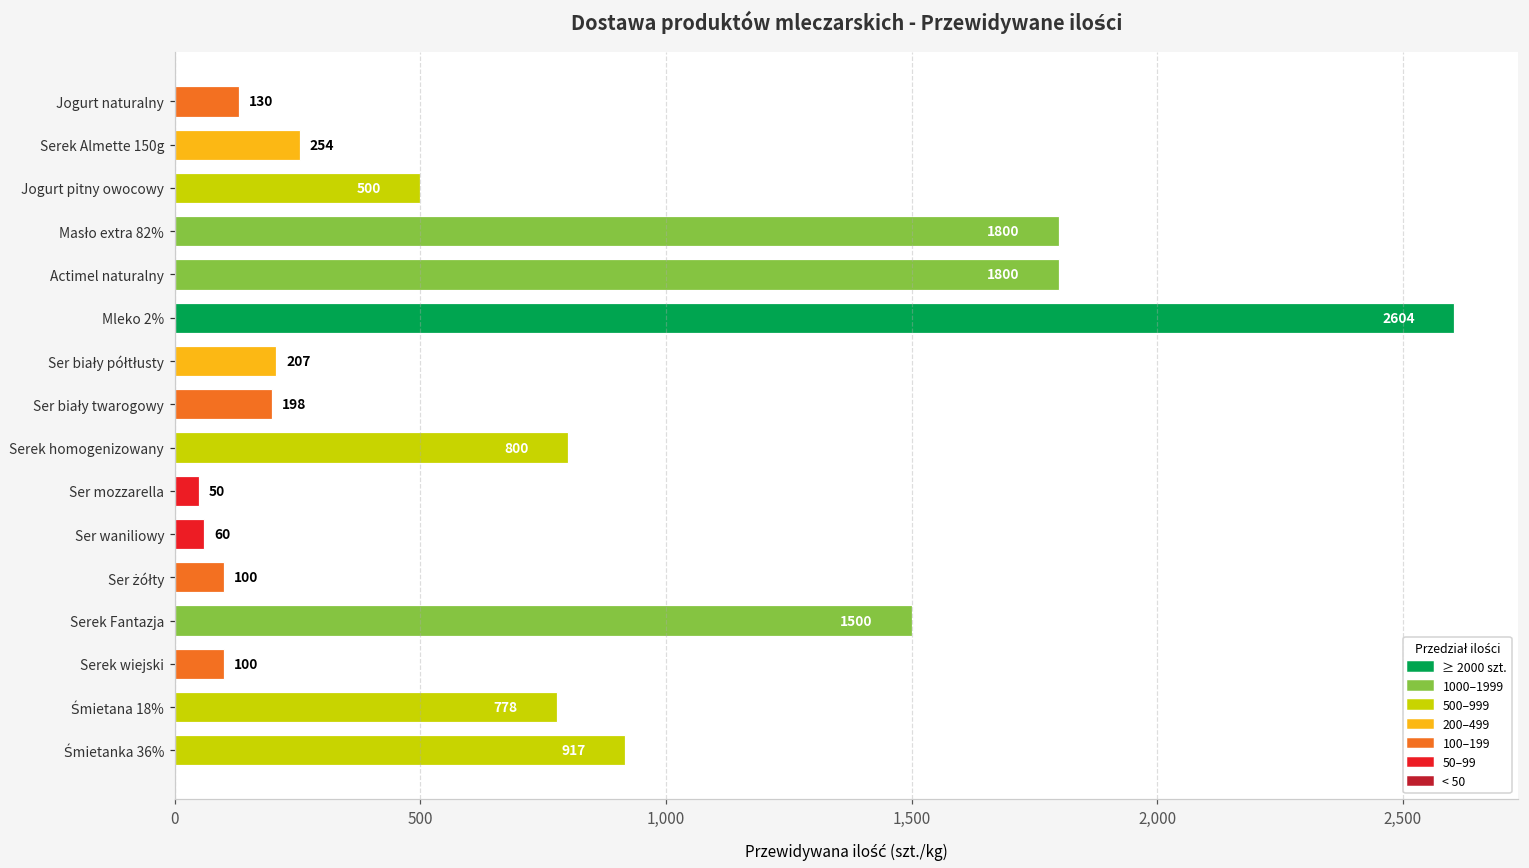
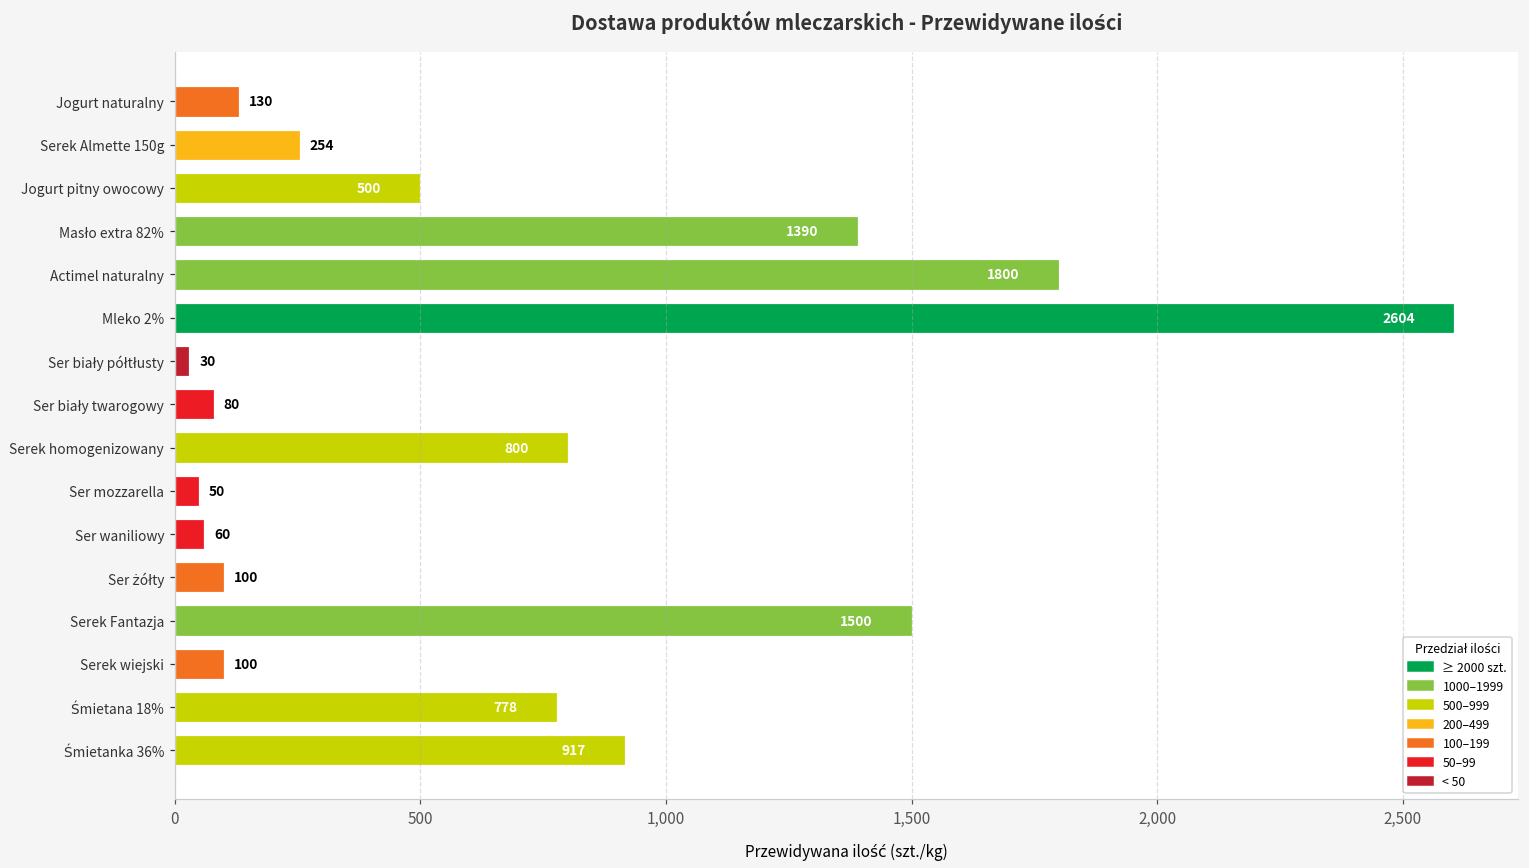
Masło extra 82%: 1800 -> 1390
Ser biały półtłusty: 207 -> 30
Ser biały twarogowy: 198 -> 80
